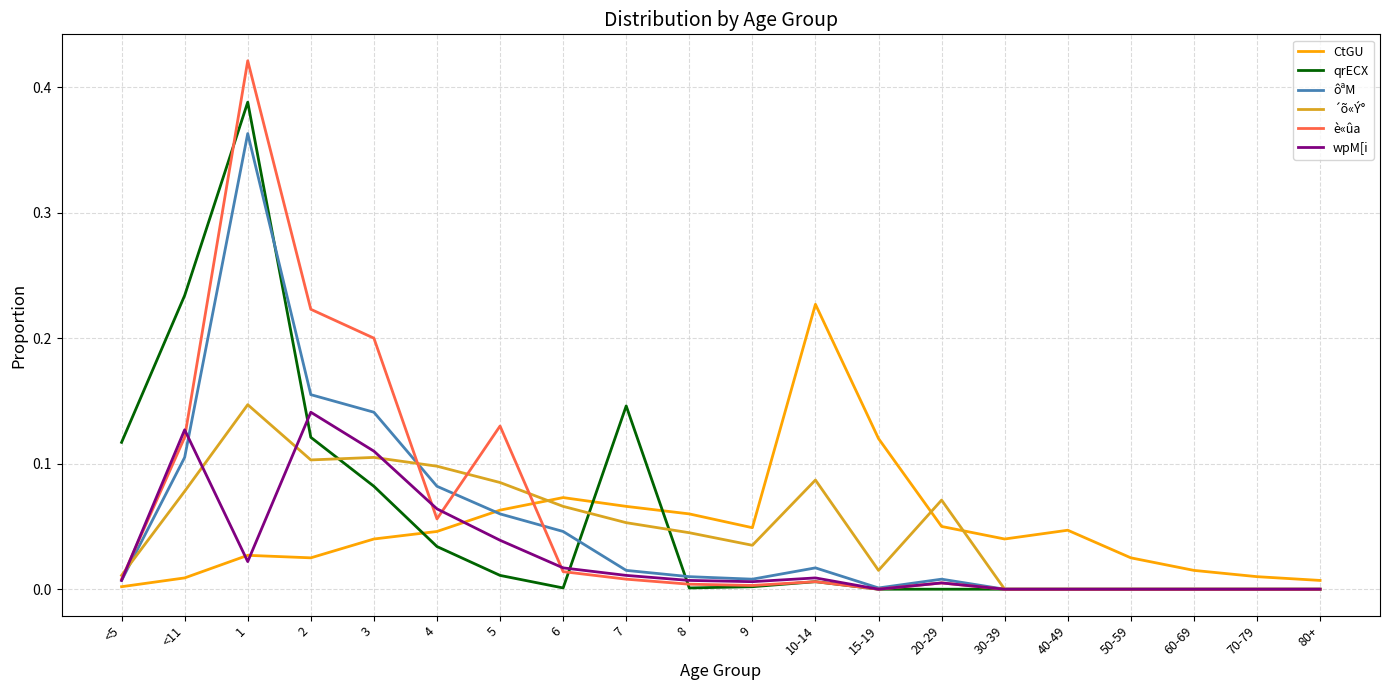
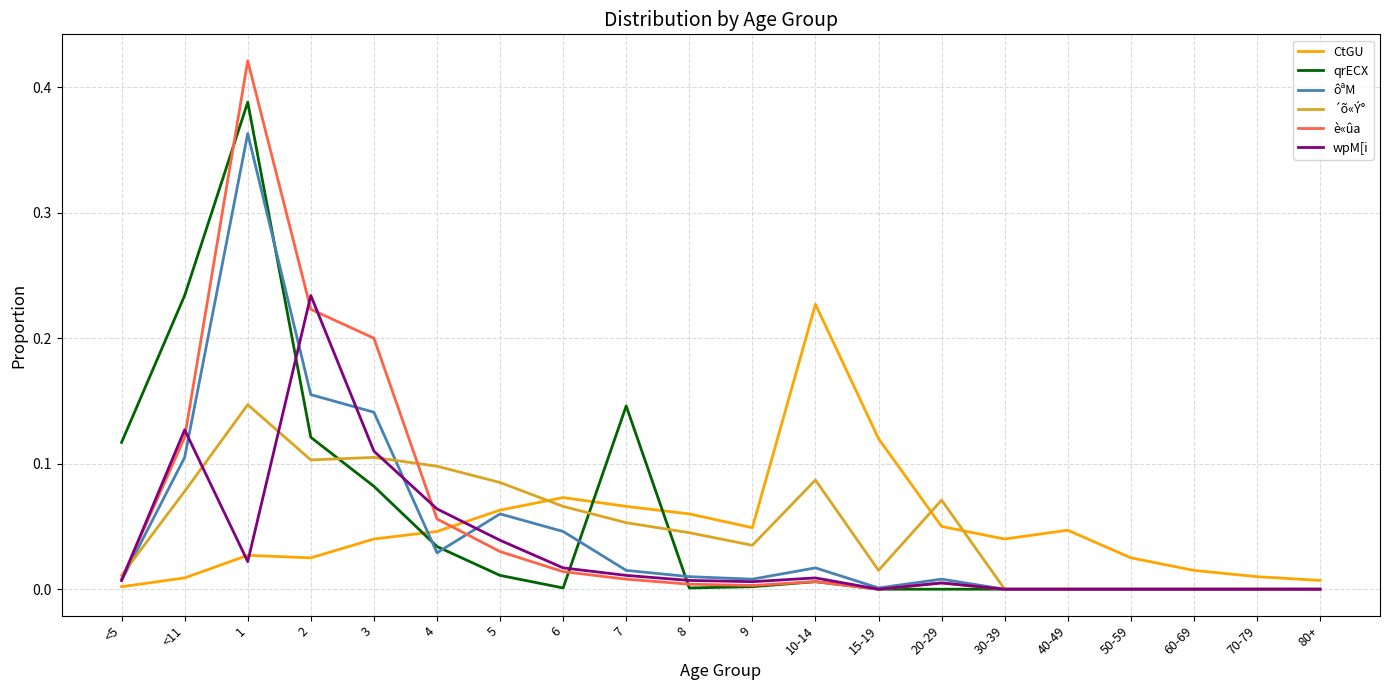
wpM[i, 2: 0.141 -> 0.234
ôªM, 4: 0.082 -> 0.029
è«ûa, 5: 0.13 -> 0.03
